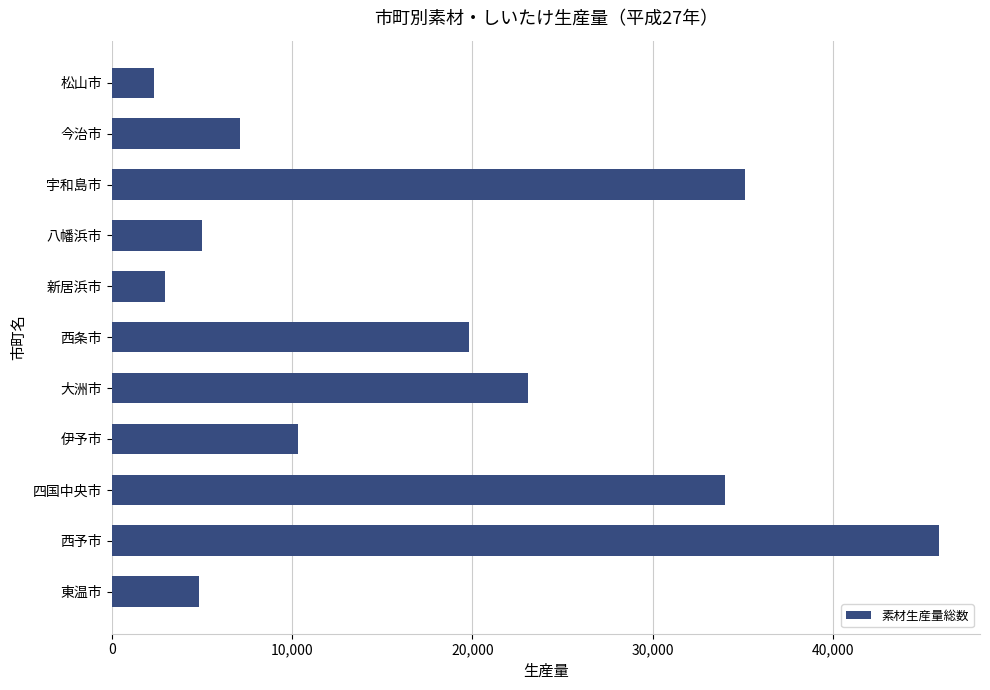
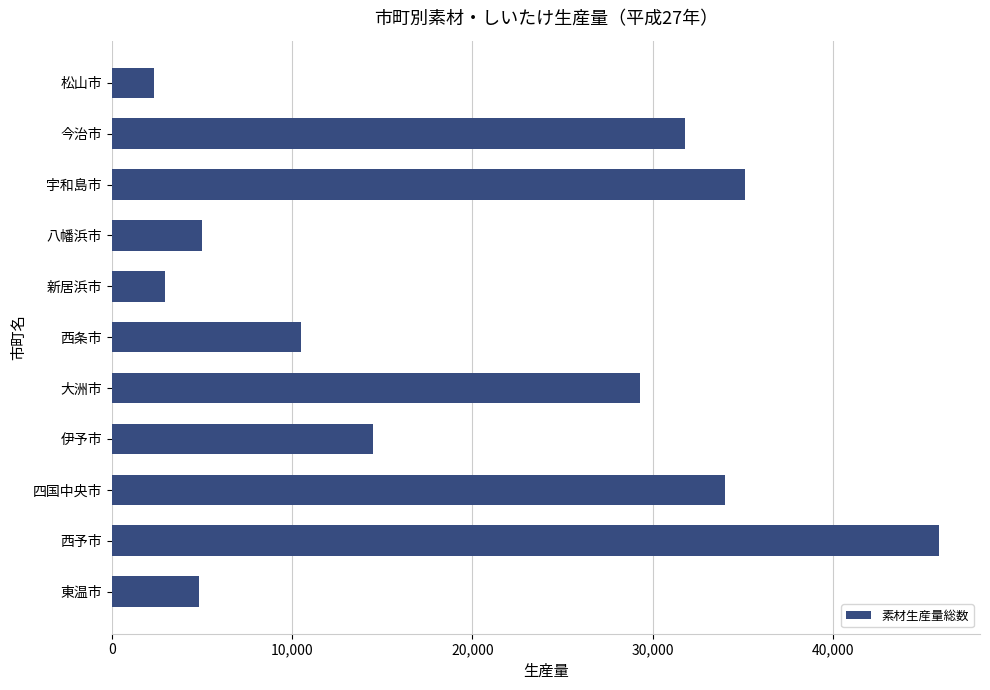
今治市: 7,100 -> 31,800
西条市: 19,800 -> 10,500
大洲市: 23,100 -> 29,300
伊予市: 10,300 -> 14,500
